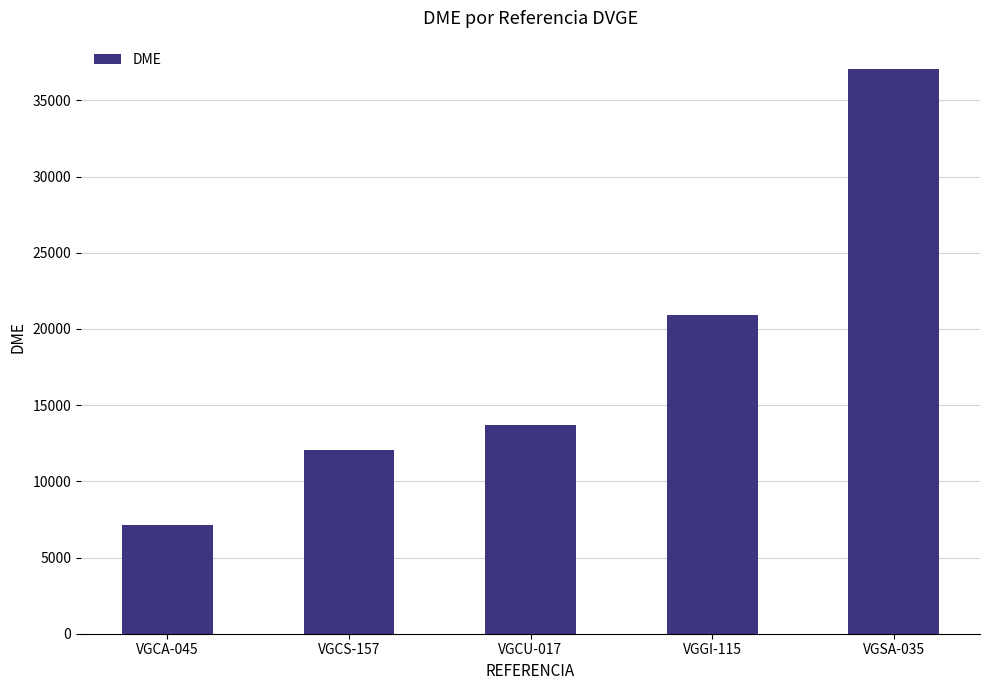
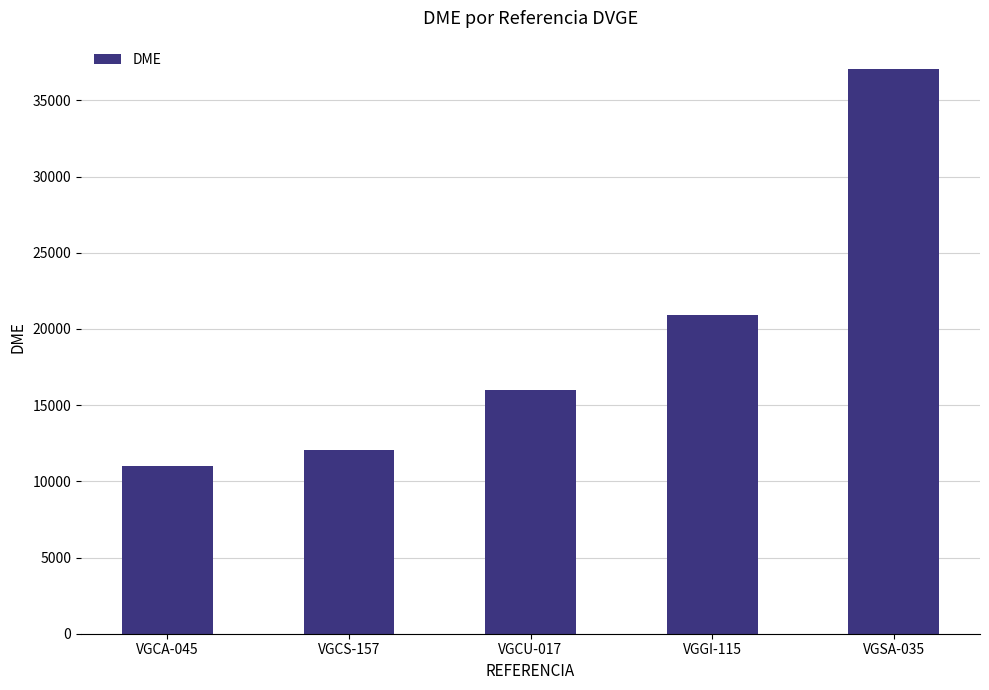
VGCA-045: 7100 -> 11000
VGCU-017: 13700 -> 16000
